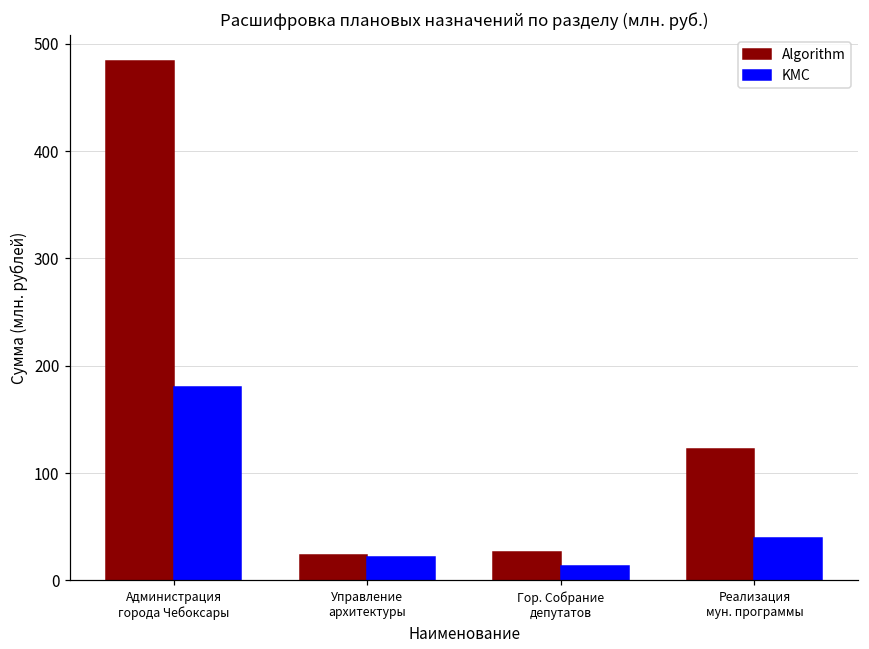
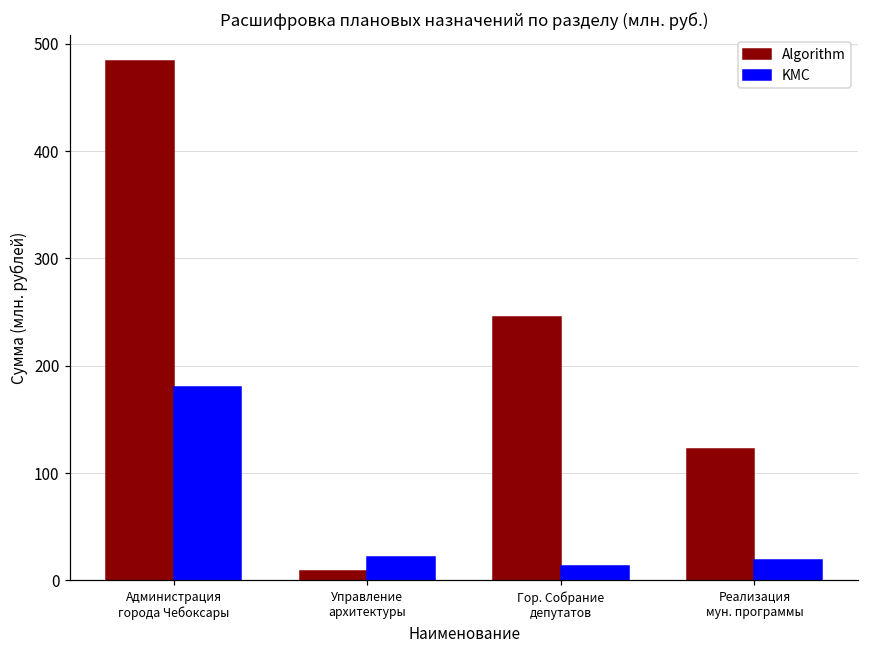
Algorithm, Управление архитектуры: 20 -> 10
Algorithm, Гор. Собрание депутатов: 30 -> 250
KMC, Реализация мун. программы: 40 -> 20
